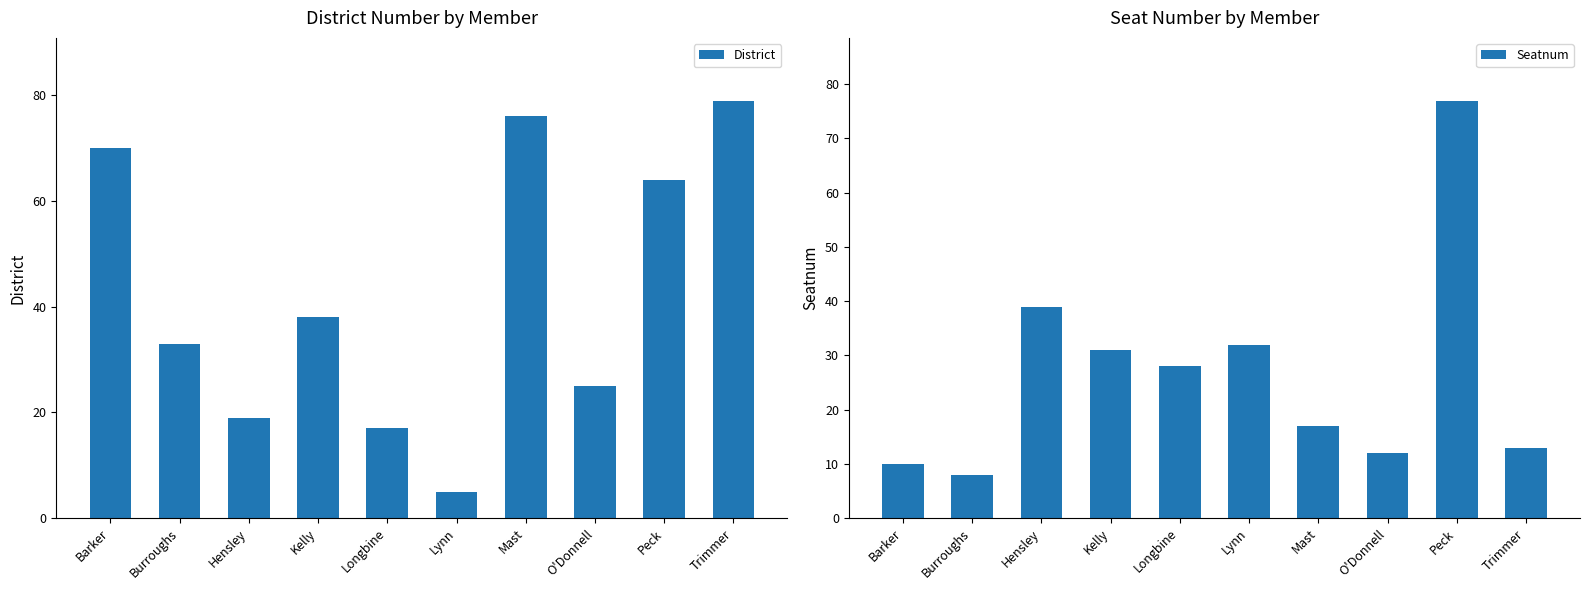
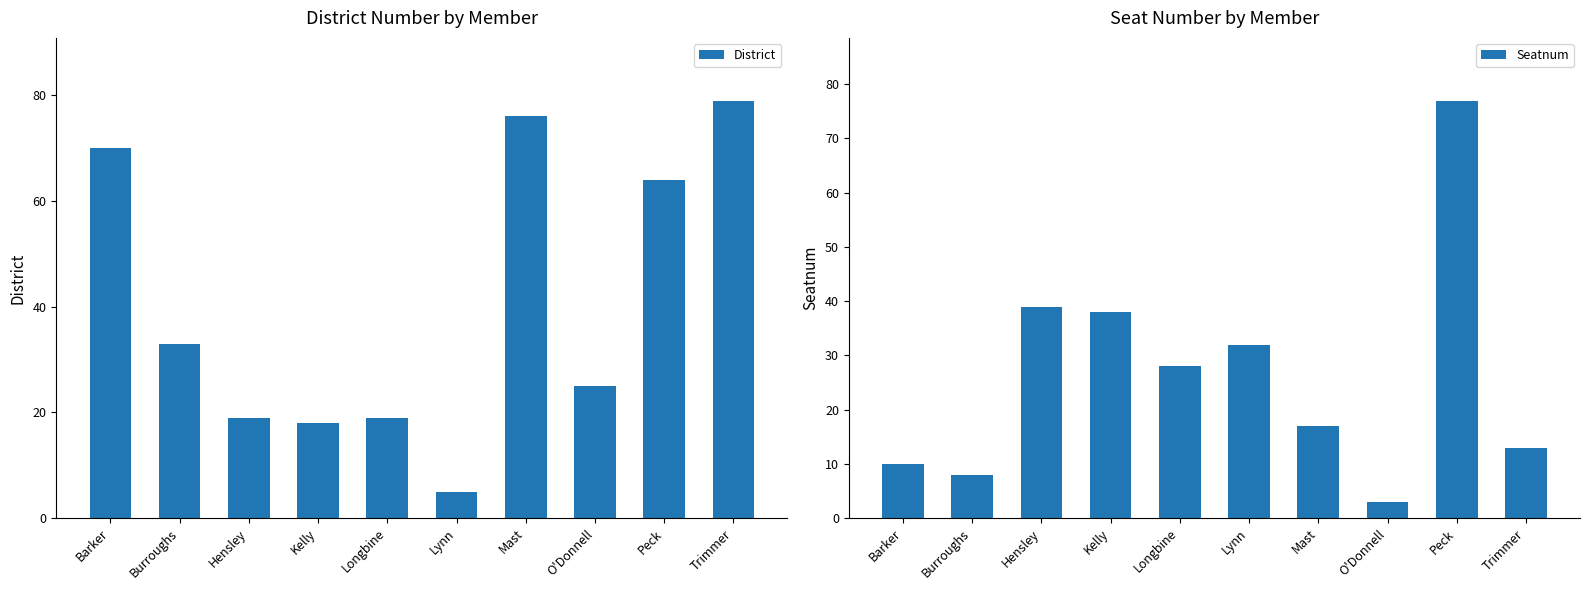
District Number by Member, Kelly: 38 -> 18
District Number by Member, Longbine: 17 -> 19
Seat Number by Member, Kelly: 31 -> 38
Seat Number by Member, O'Donnell: 12 -> 3
